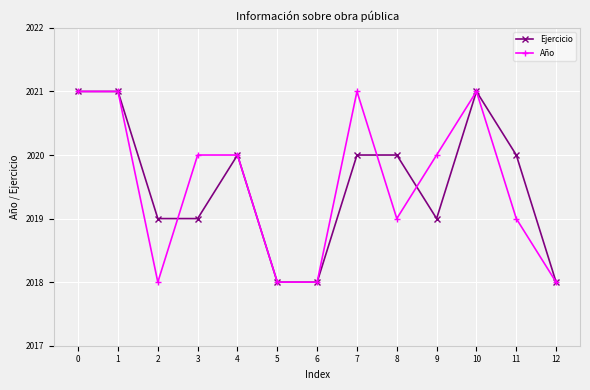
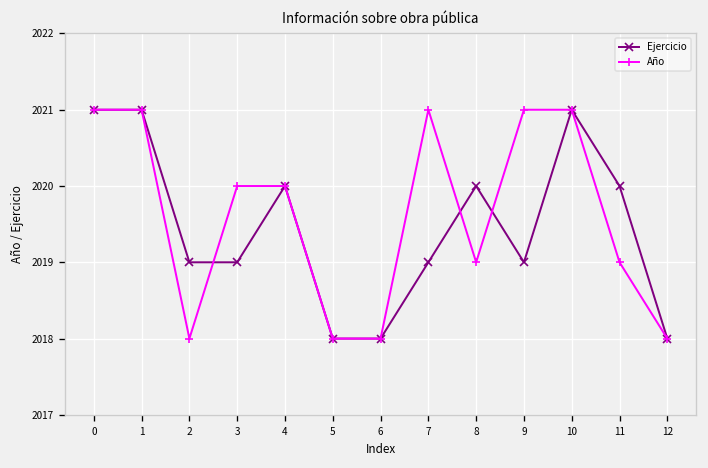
Ejercicio, 7: 2020 -> 2019
Año, 9: 2020 -> 2021
